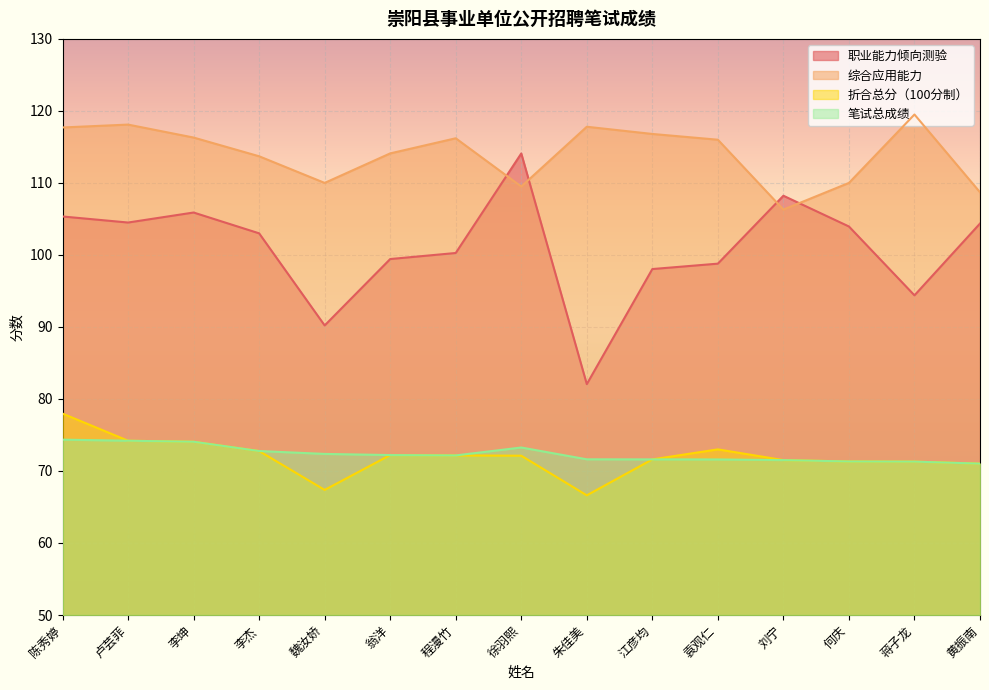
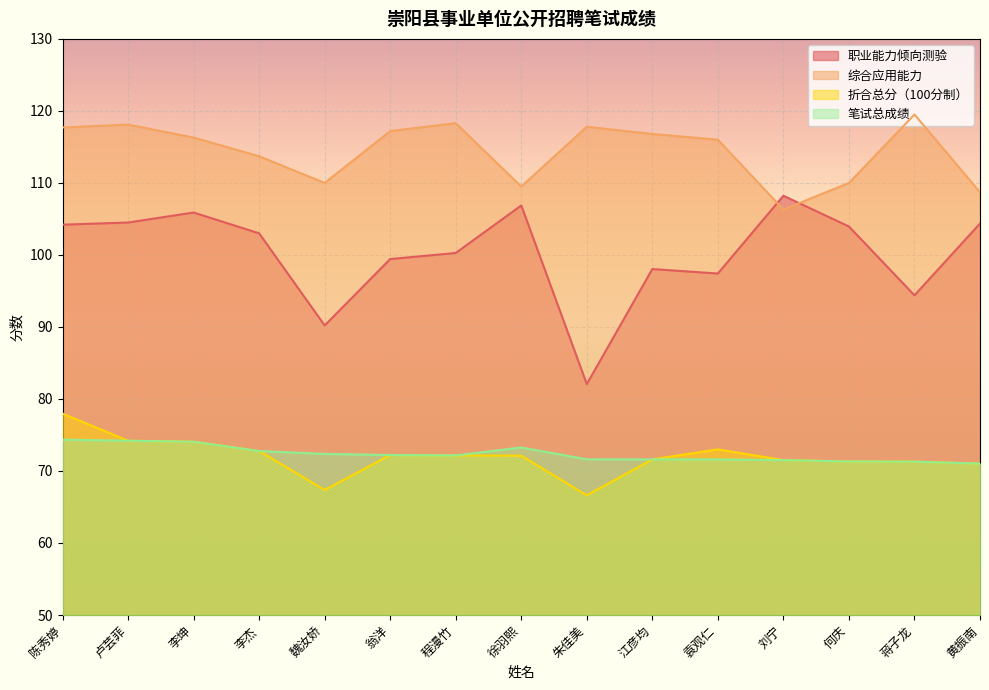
职业能力倾向测验, 陈秀婷: 105 -> 104
综合应用能力, 翁洋: 114 -> 117
综合应用能力, 程漫竹: 116 -> 118
职业能力倾向测验, 徐羽熙: 114 -> 107
职业能力倾向测验, 袁观仁: 99 -> 97
